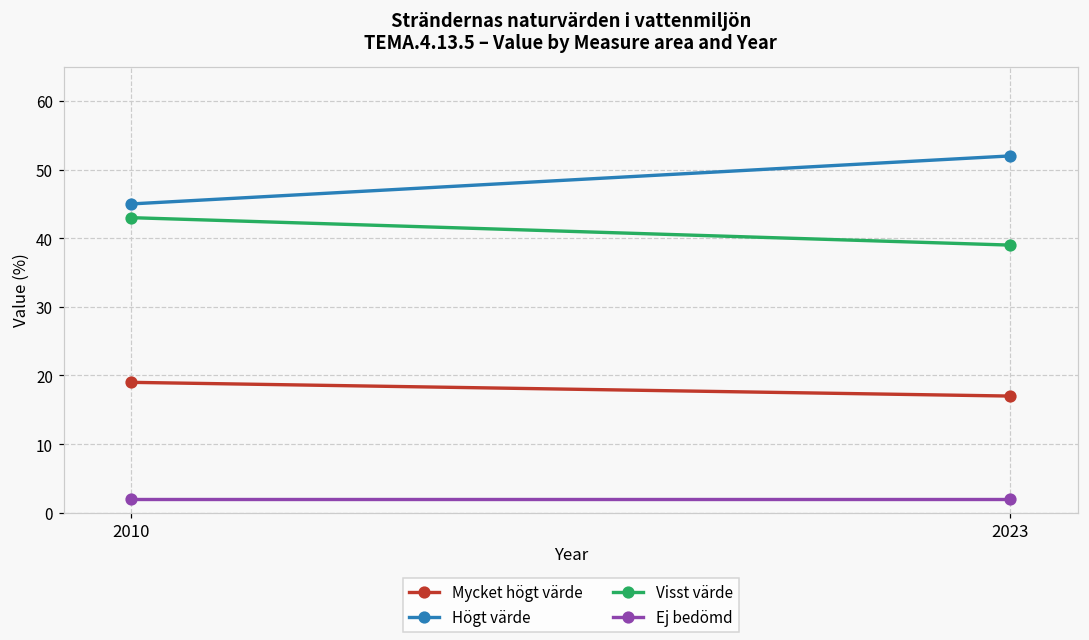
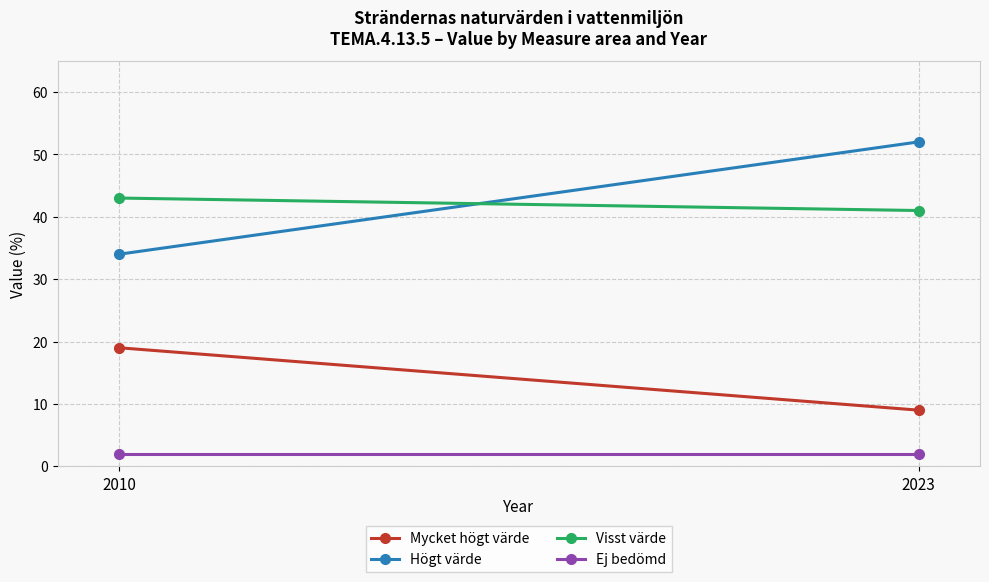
Högt värde, 2010: 45 -> 34
Mycket högt värde, 2023: 17 -> 9
Visst värde, 2023: 39 -> 41
